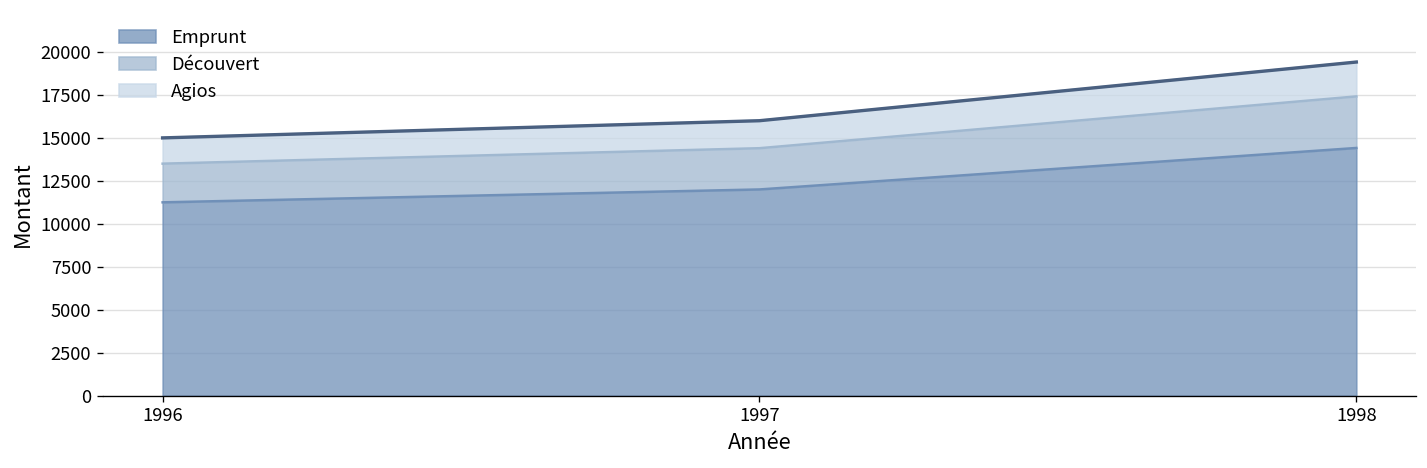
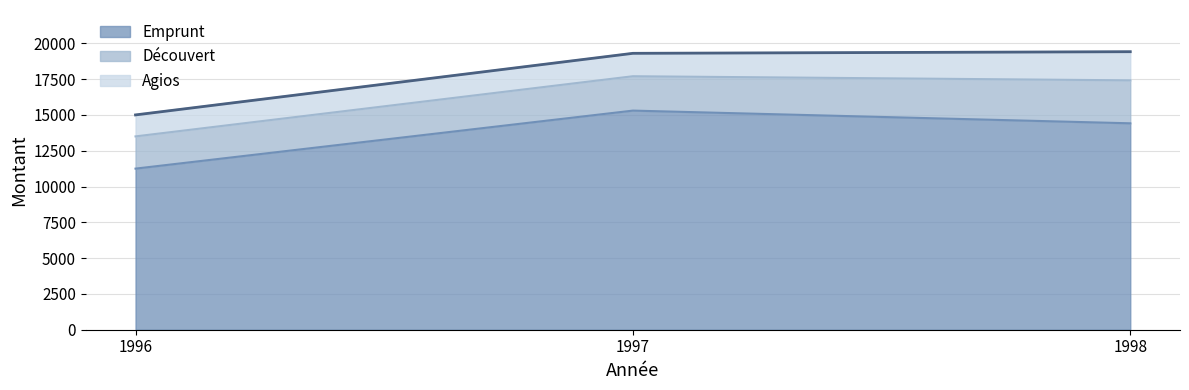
Emprunt, 1997: 12000 -> 15300
